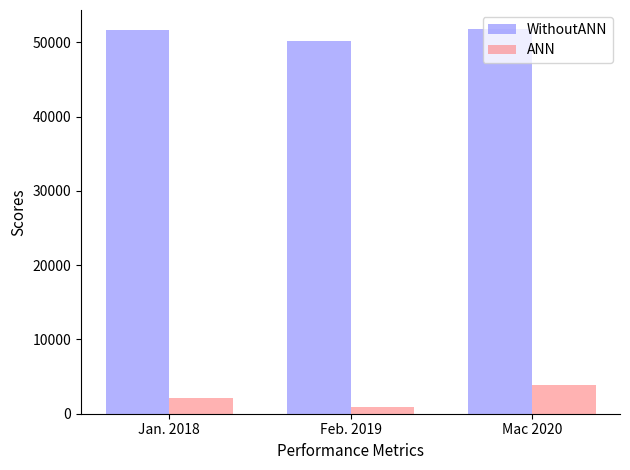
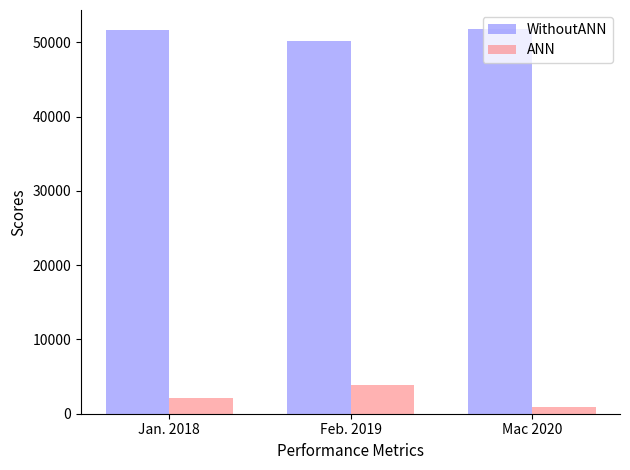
ANN, Feb. 2019: 1000 -> 4000
ANN, Mac 2020: 4000 -> 1000
